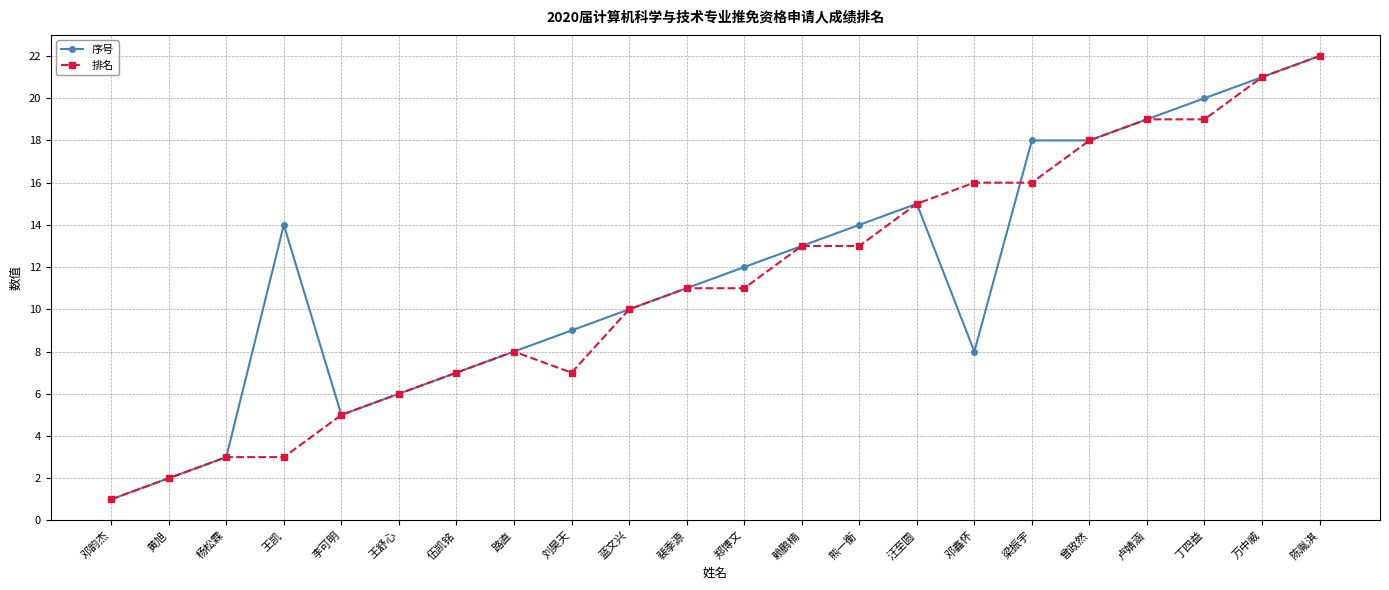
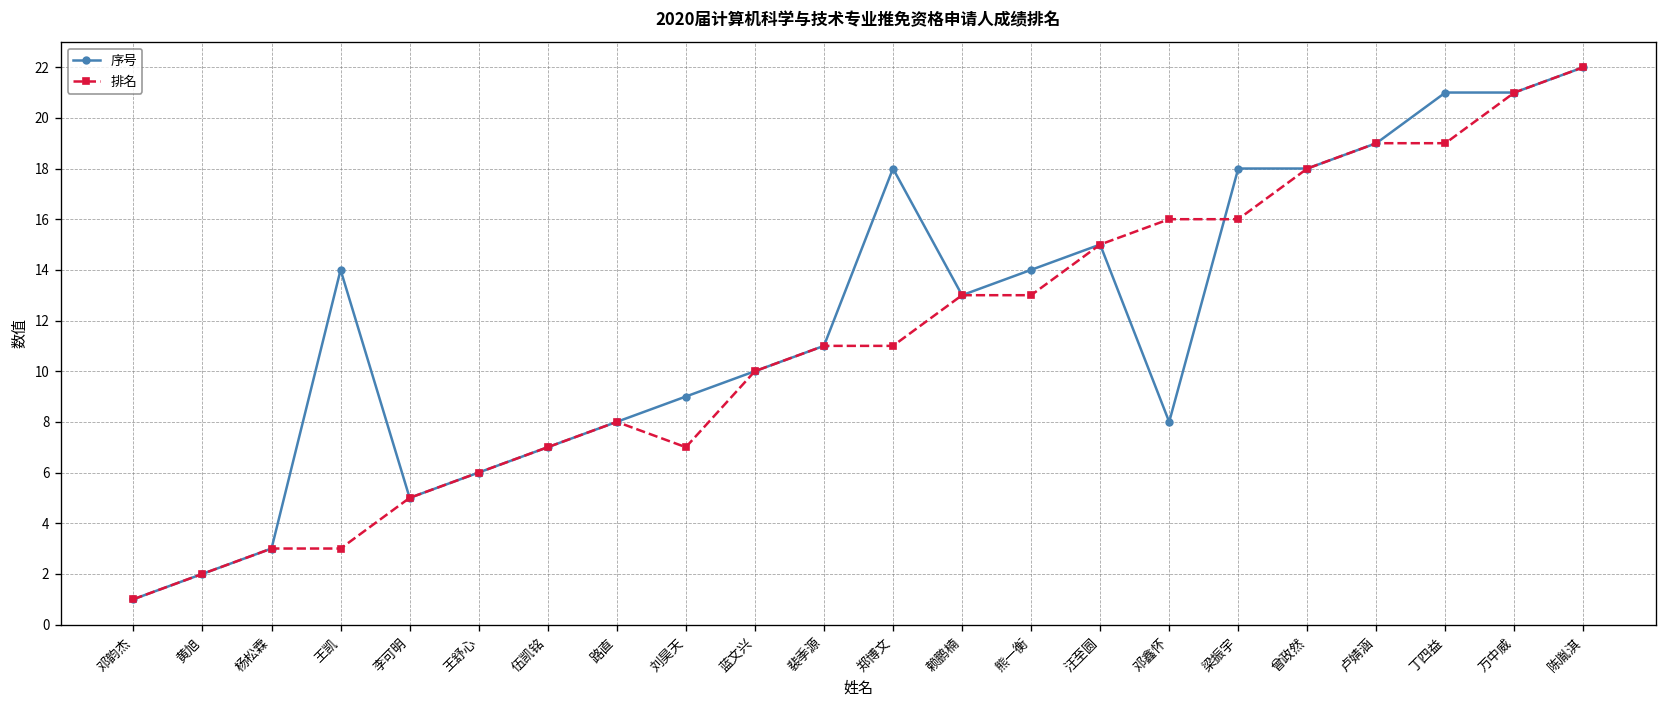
序号, 郑博文: 12 -> 18
序号, 丁四益: 20 -> 21
